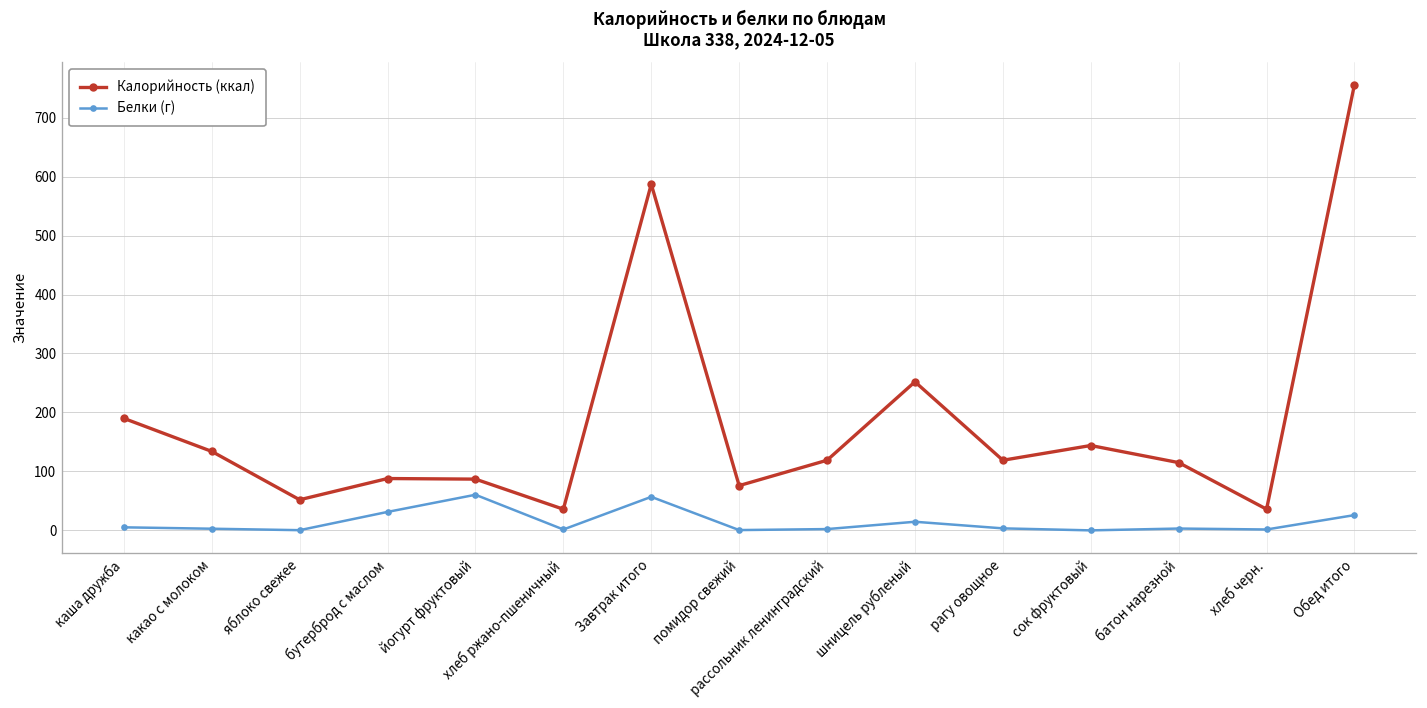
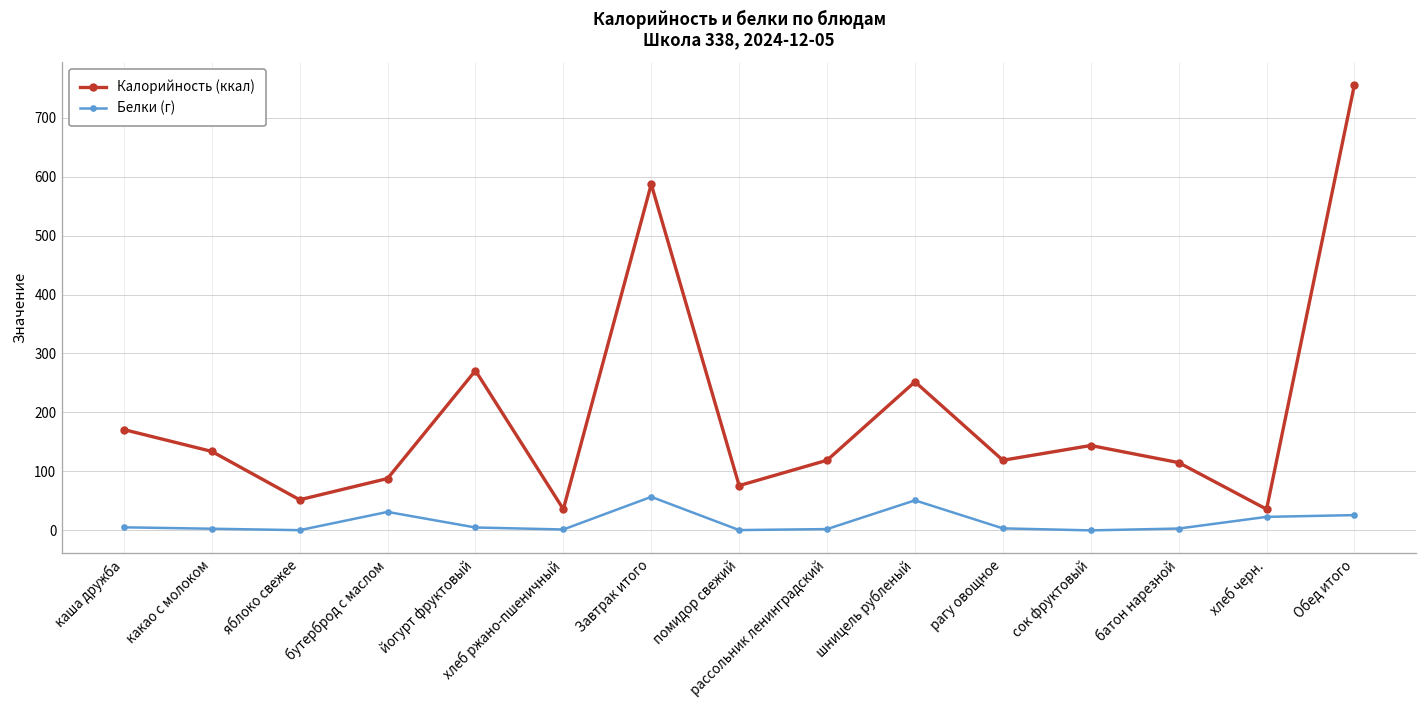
Калорийность (ккал), каша дружба: 190 -> 170
Калорийность (ккал), йогурт фруктовый: 90 -> 270
Белки (г), йогурт фруктовый: 60 -> 10
Белки (г), шницель рубленый: 10 -> 50
Белки (г), хлеб черн.: 0 -> 20
